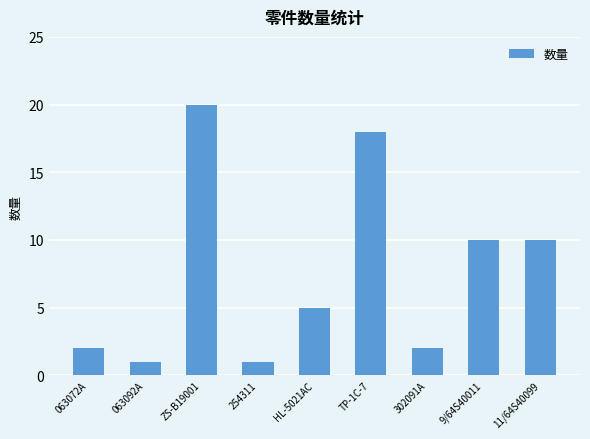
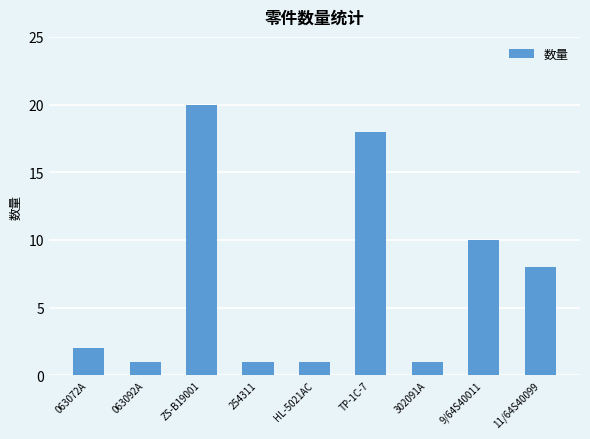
HL-5021AC: 5 -> 1
302091A: 2 -> 1
11/64S40099: 10 -> 8
